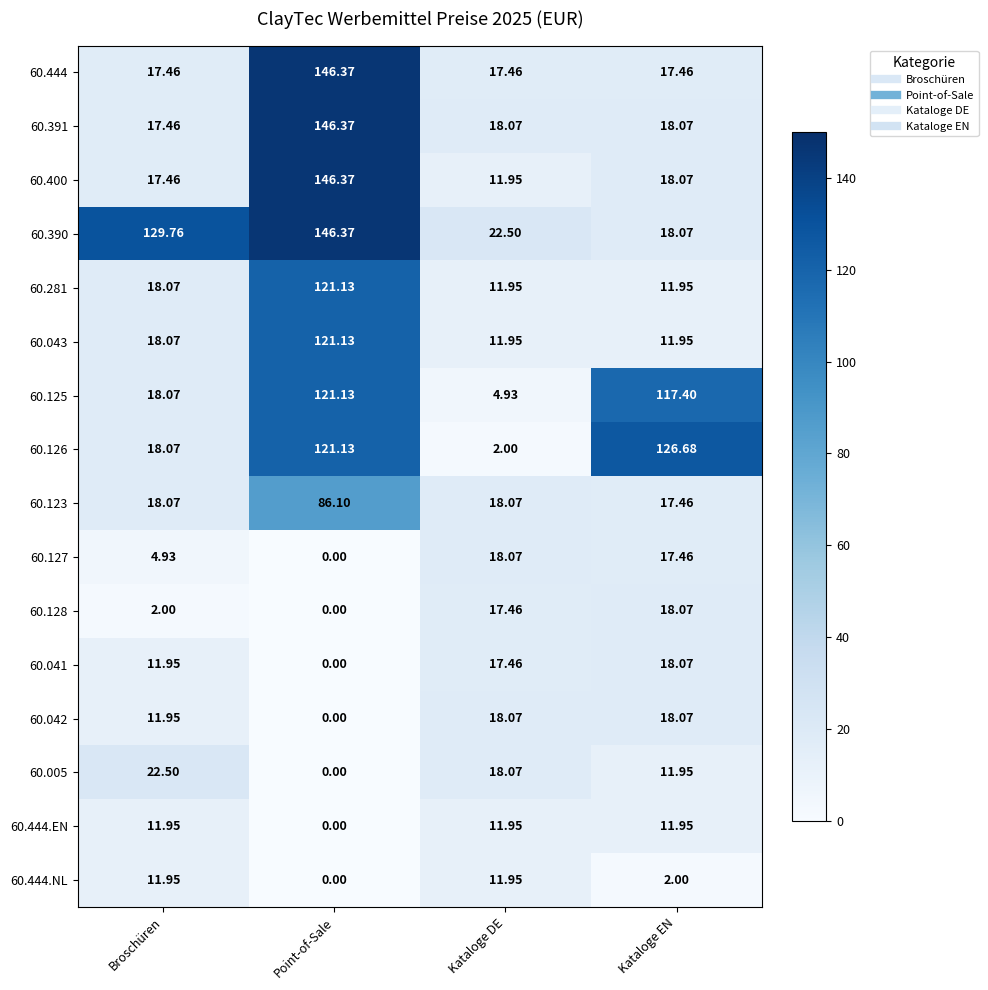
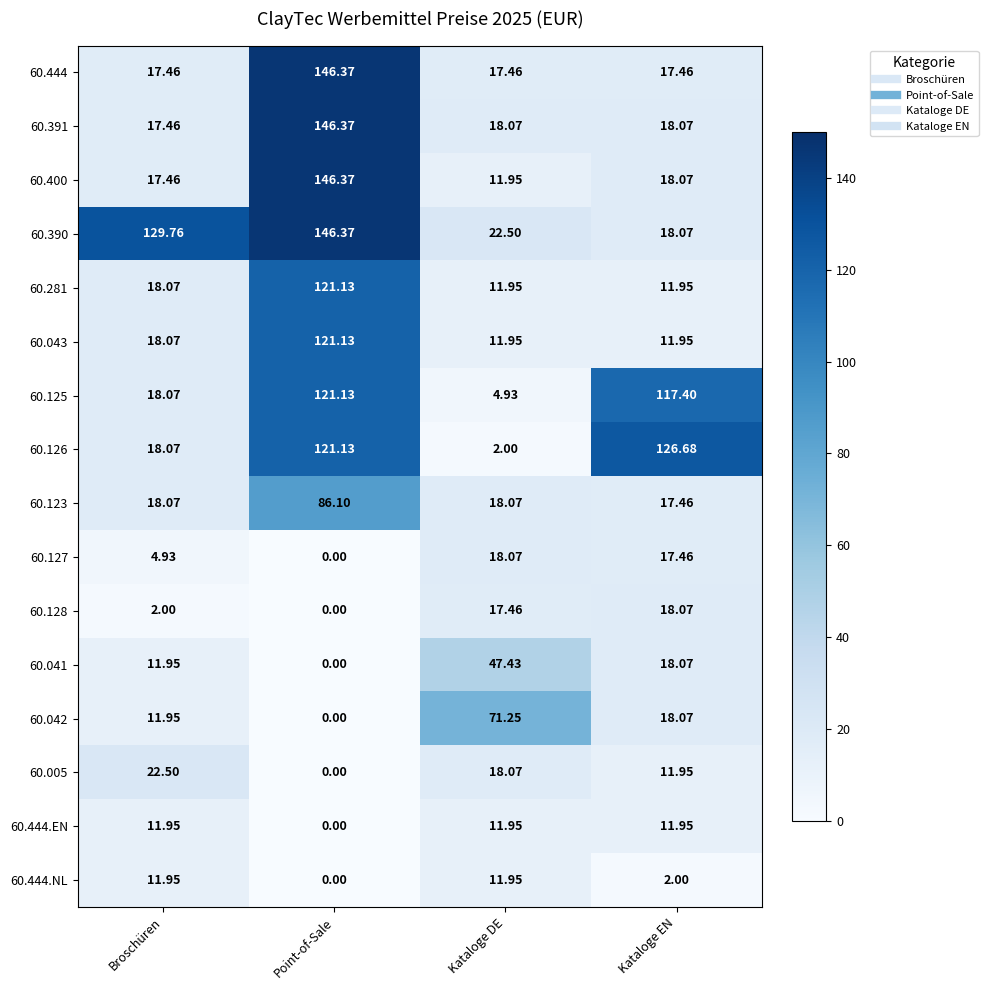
60.041, Kataloge DE: 17.46 -> 47.43
60.042, Kataloge DE: 18.07 -> 71.25
